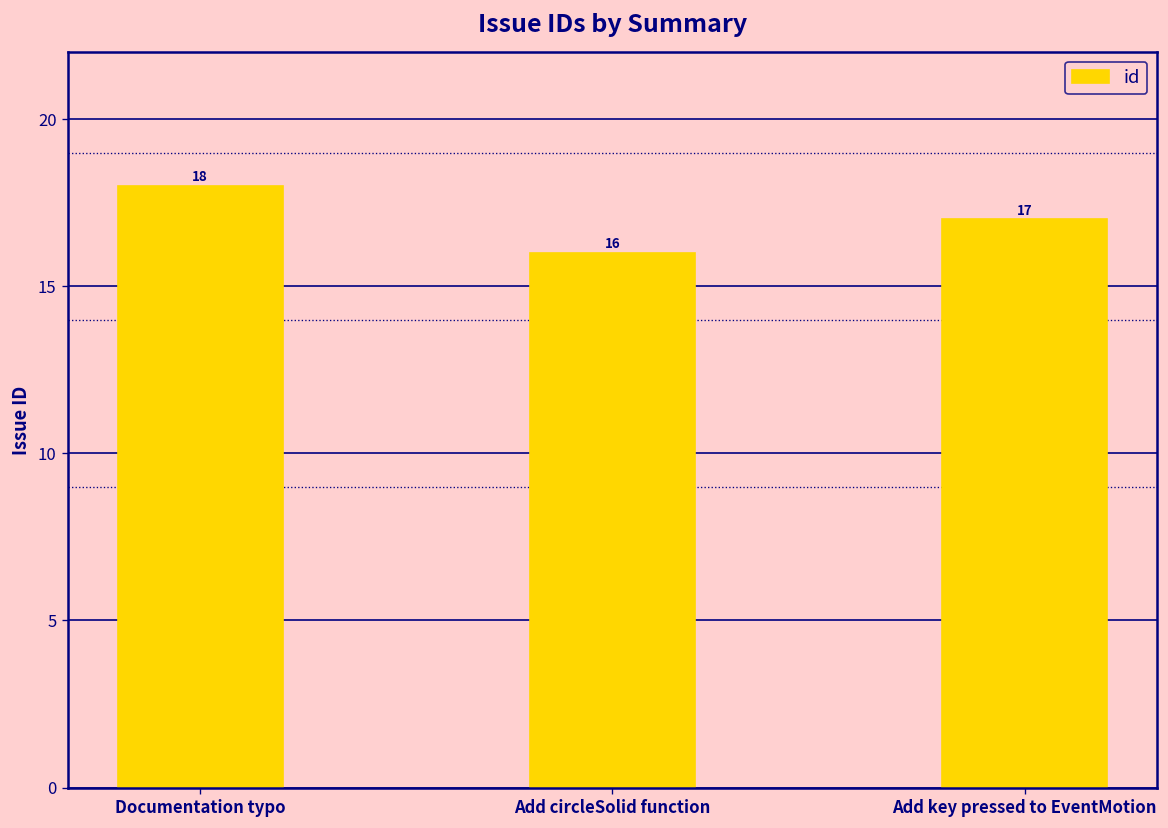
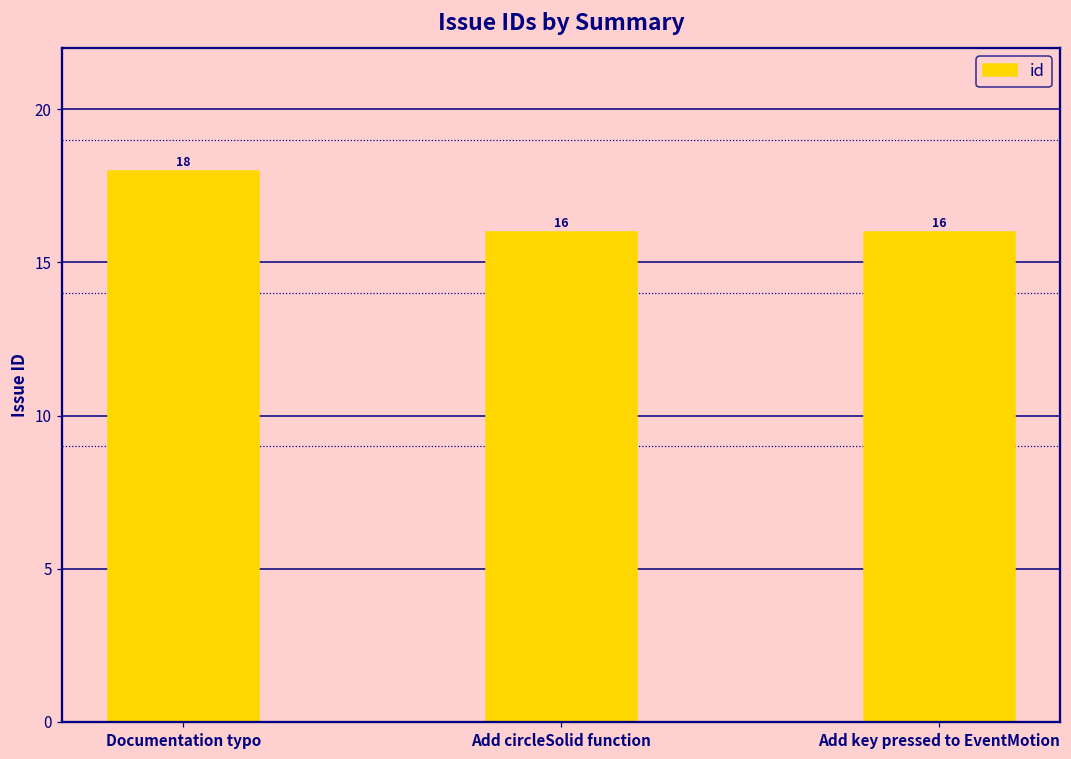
Add key pressed to EventMotion: 17 -> 16
